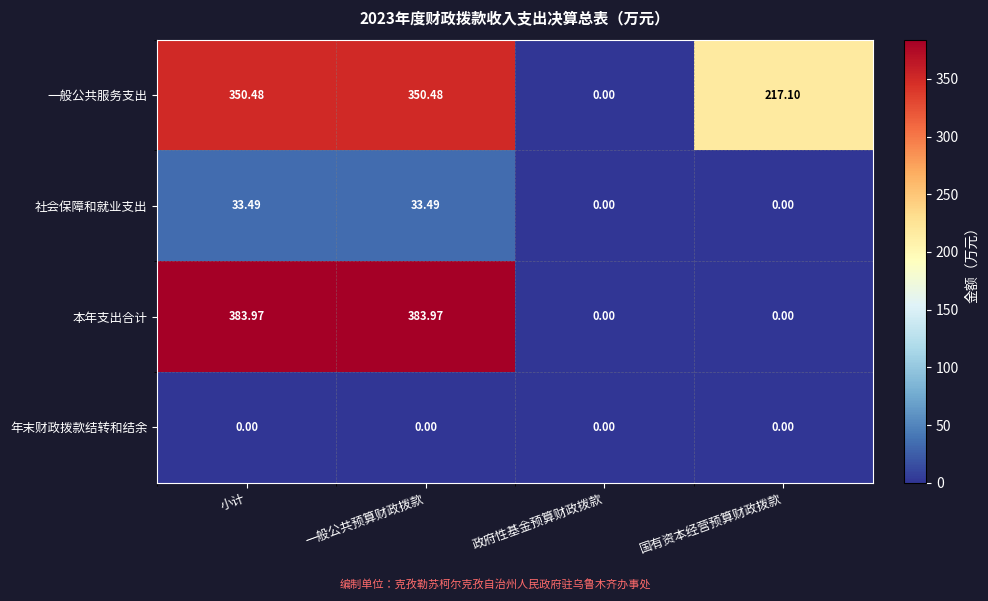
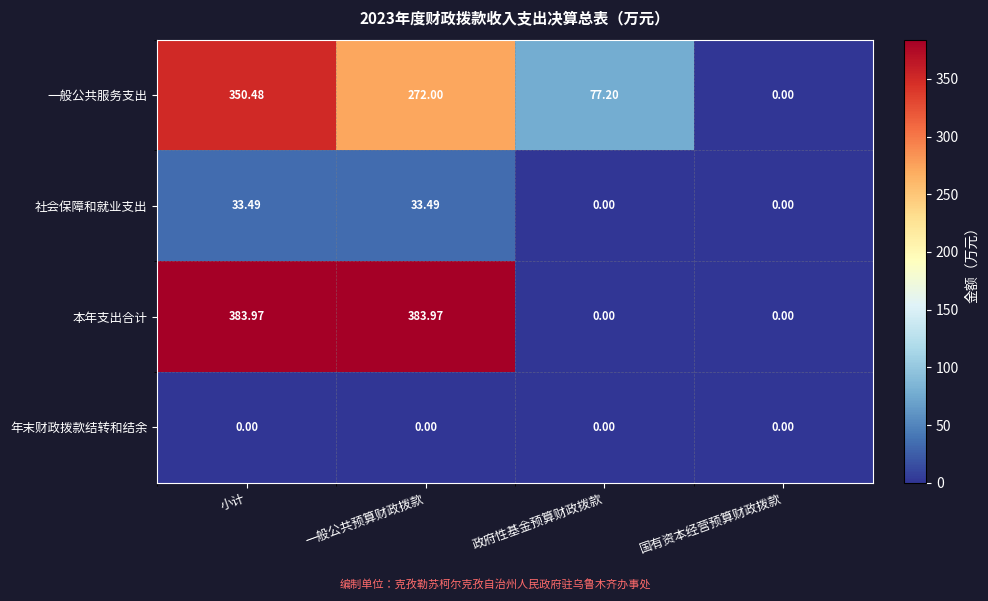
一般公共服务支出, 一般公共预算财政拨款: 350.48 -> 272.00
一般公共服务支出, 政府性基金预算财政拨款: 0.00 -> 77.20
一般公共服务支出, 国有资本经营预算财政拨款: 217.10 -> 0.00
